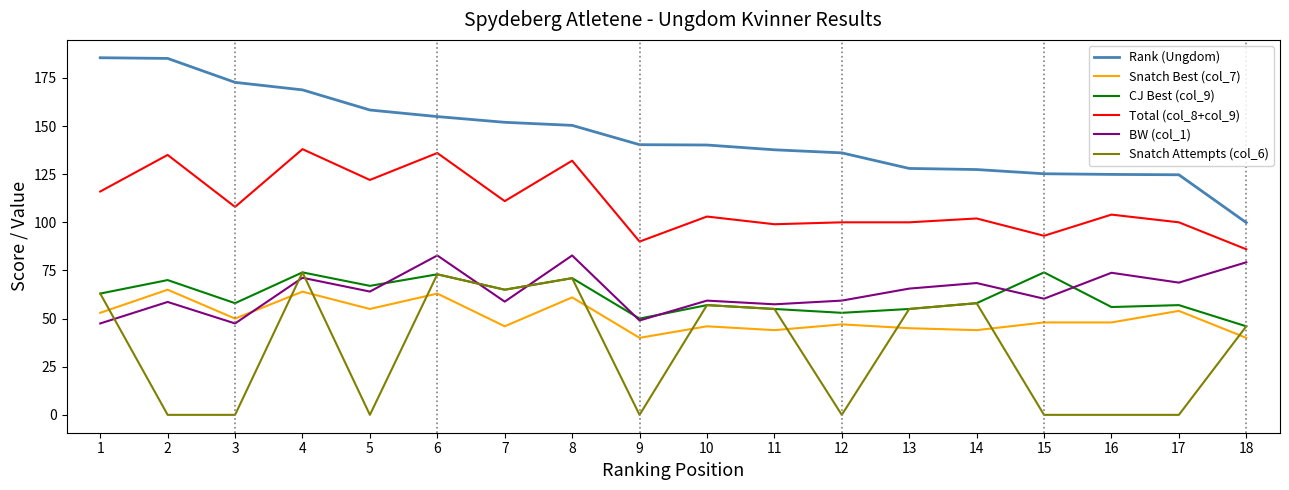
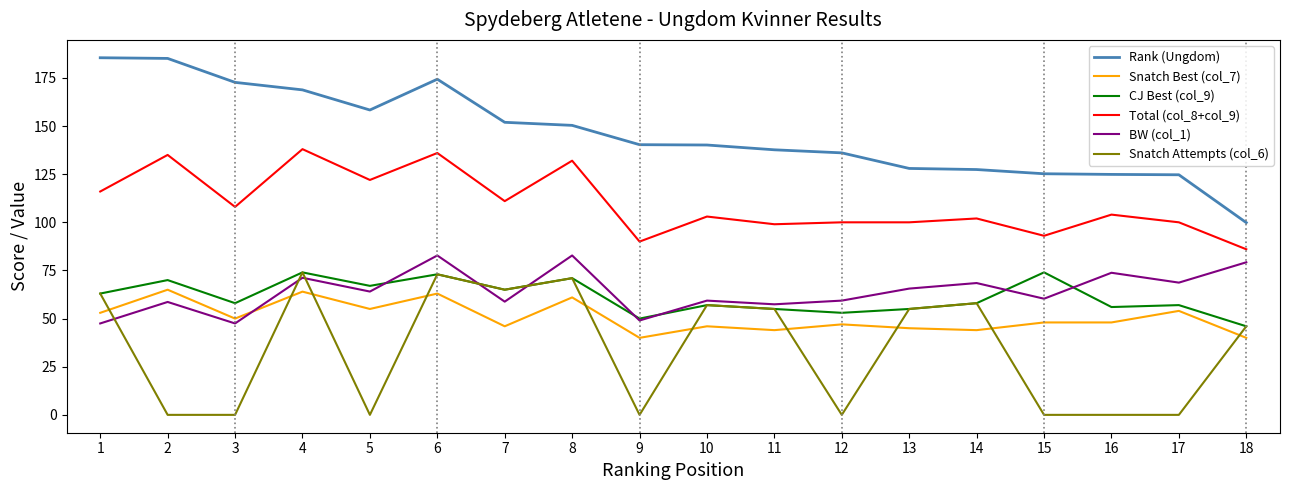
Rank (Ungdom), 6: 155 -> 174
